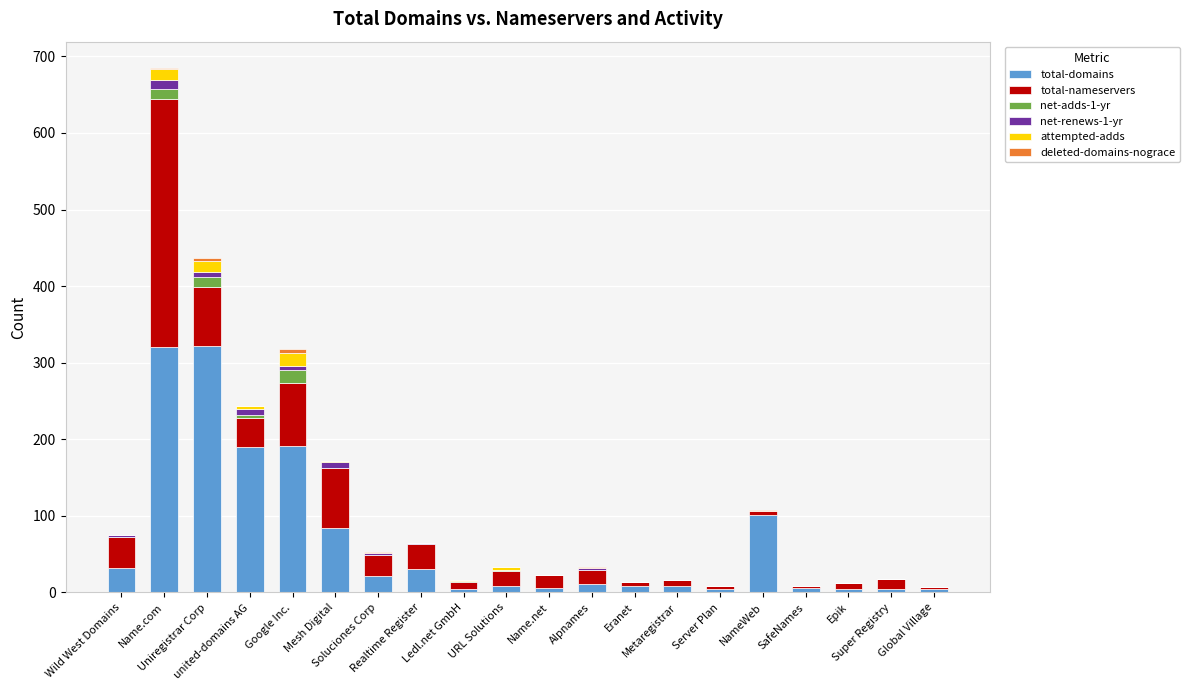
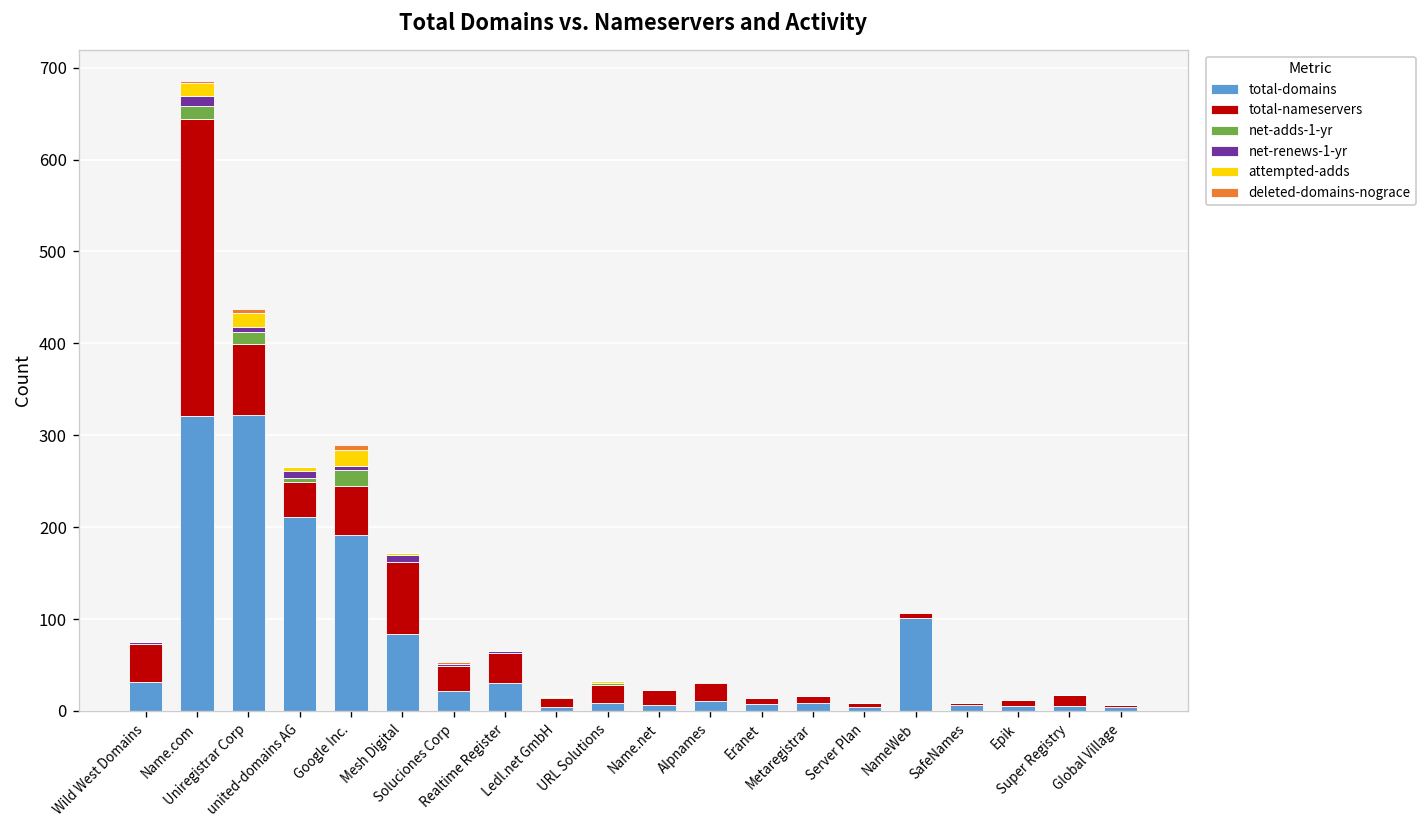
total-domains, united-domains AG: 190 -> 210
total-nameservers, Google Inc.: 80 -> 50
